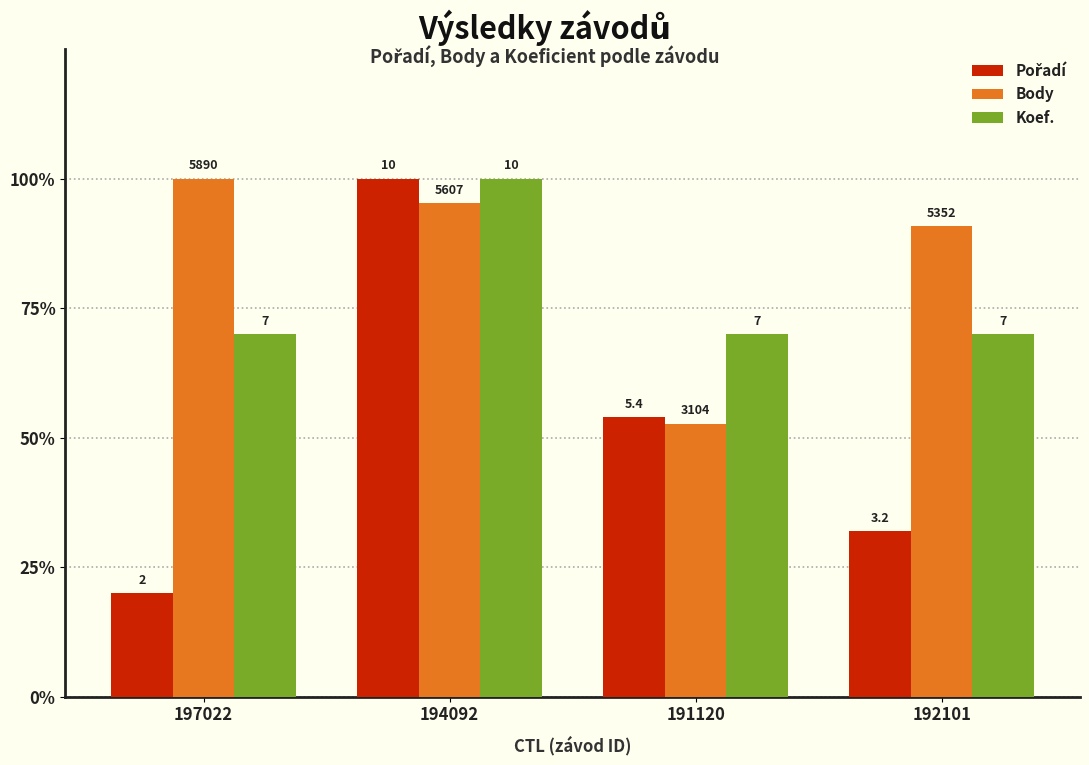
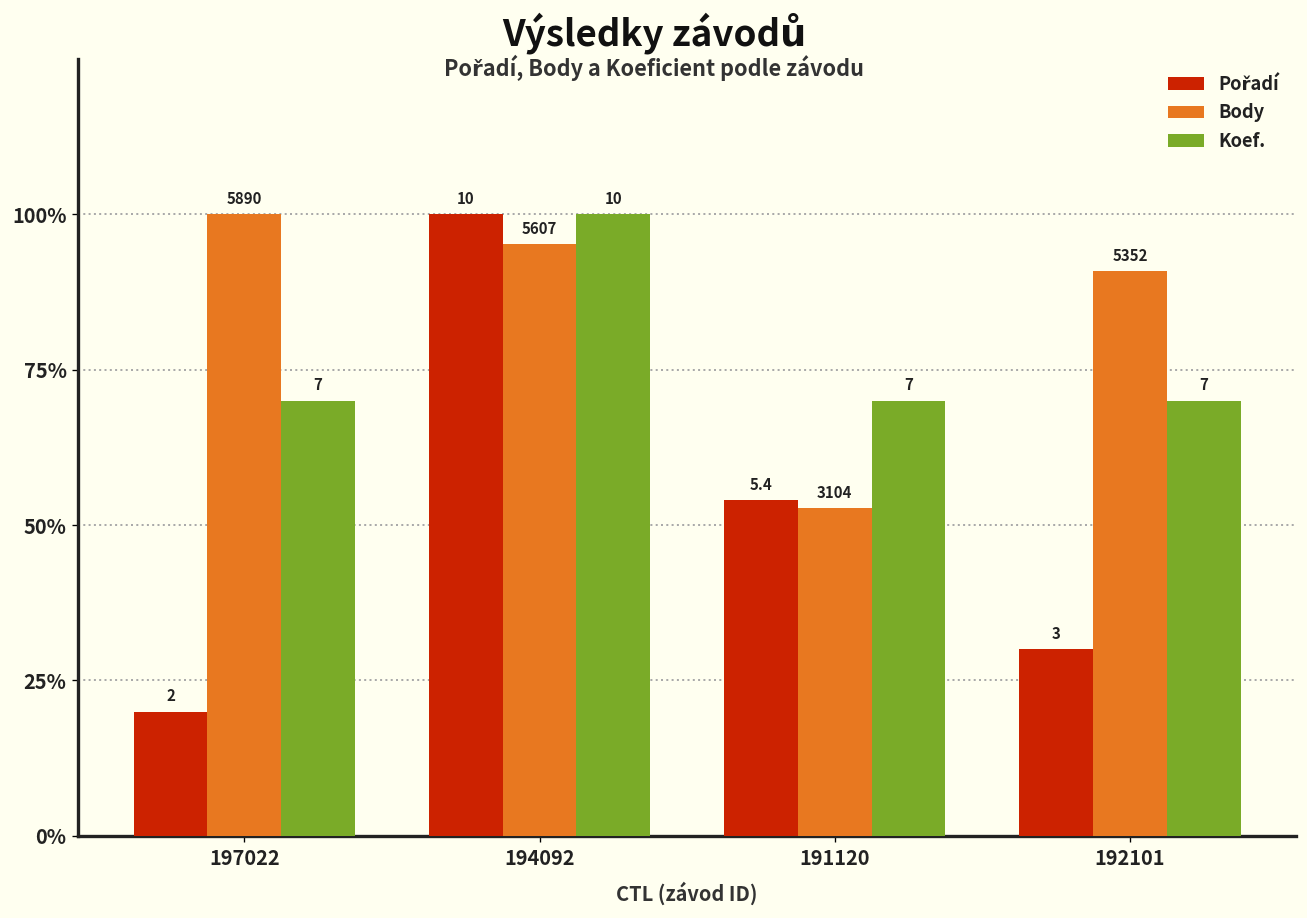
Pořadí, 192101: 3.2 -> 3
